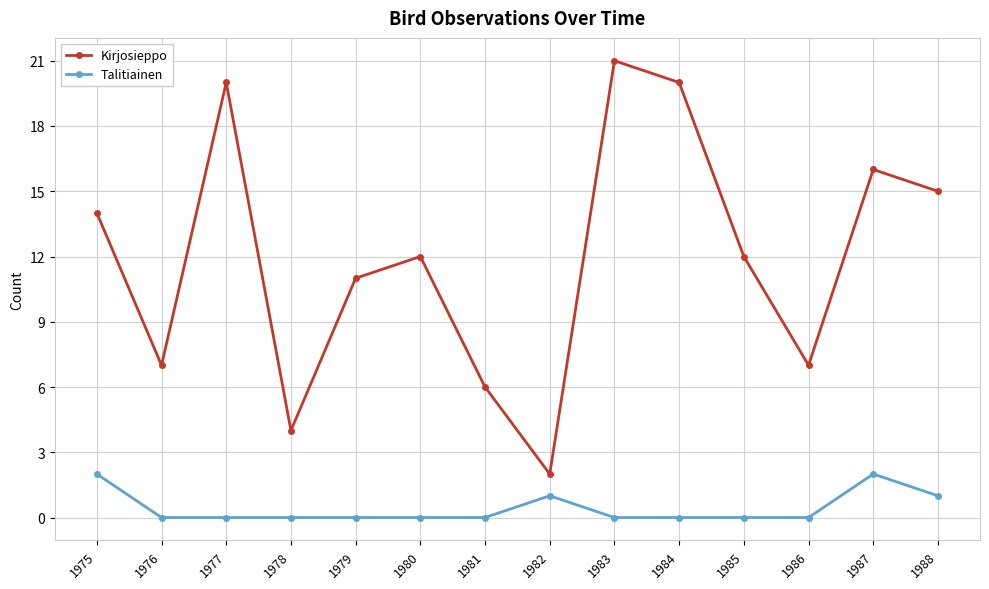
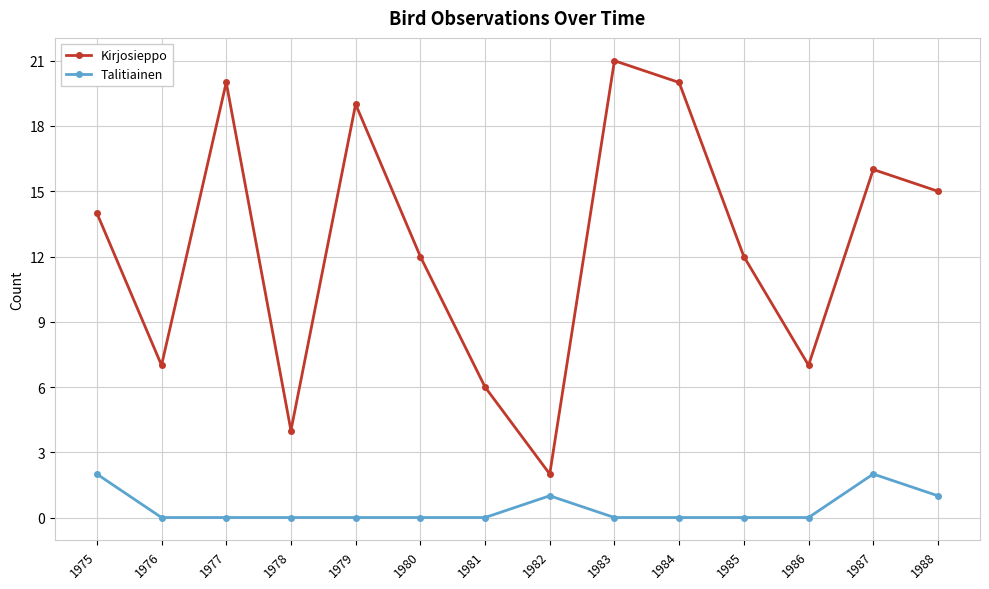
Kirjosieppo, 1979: 11 -> 19
